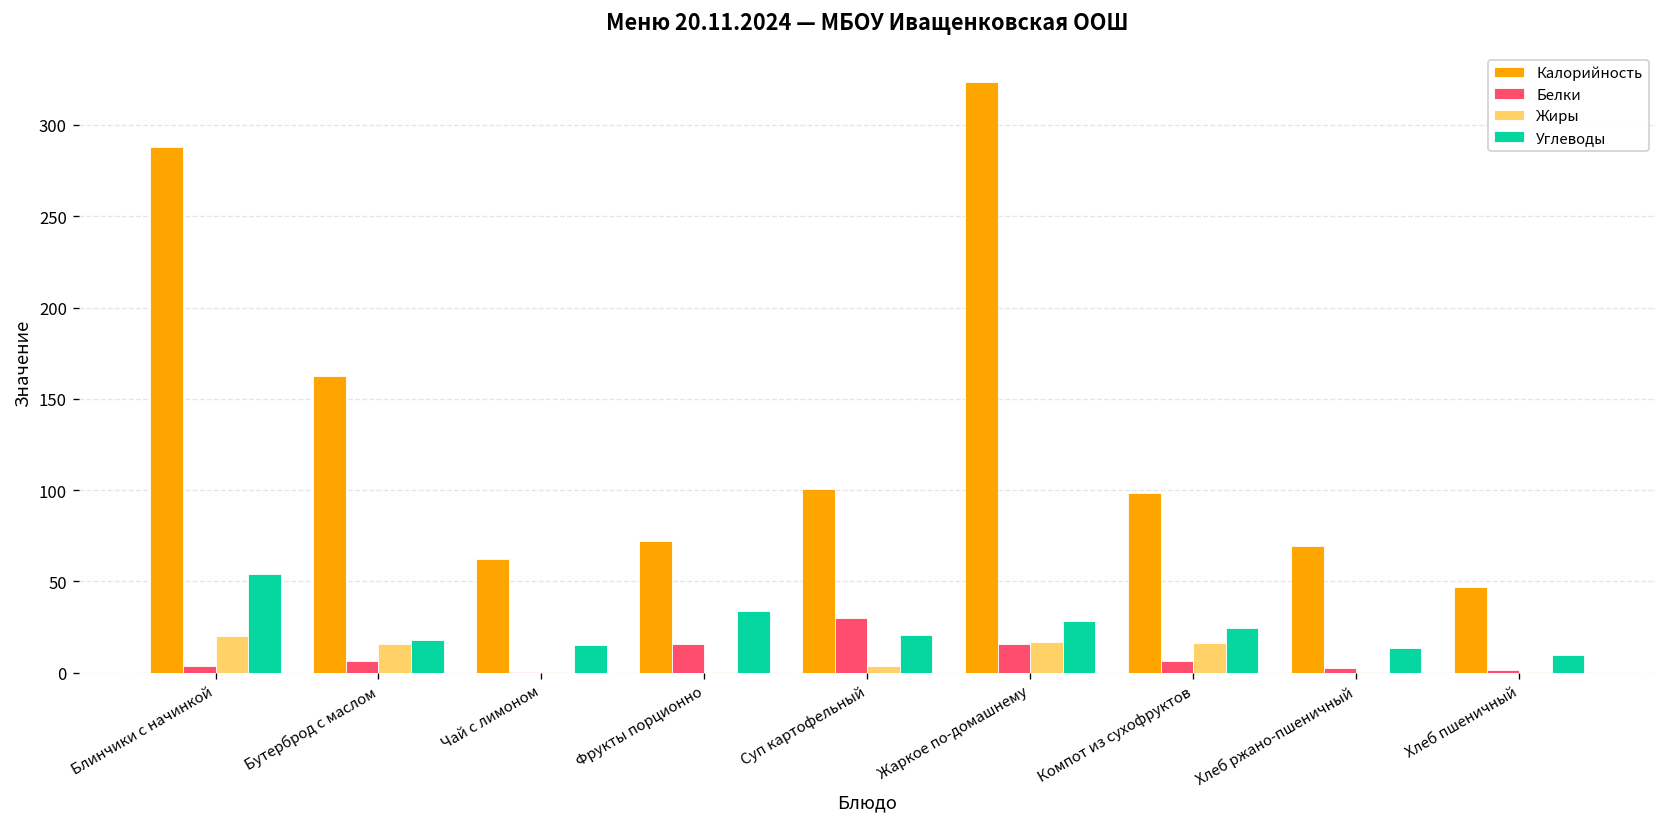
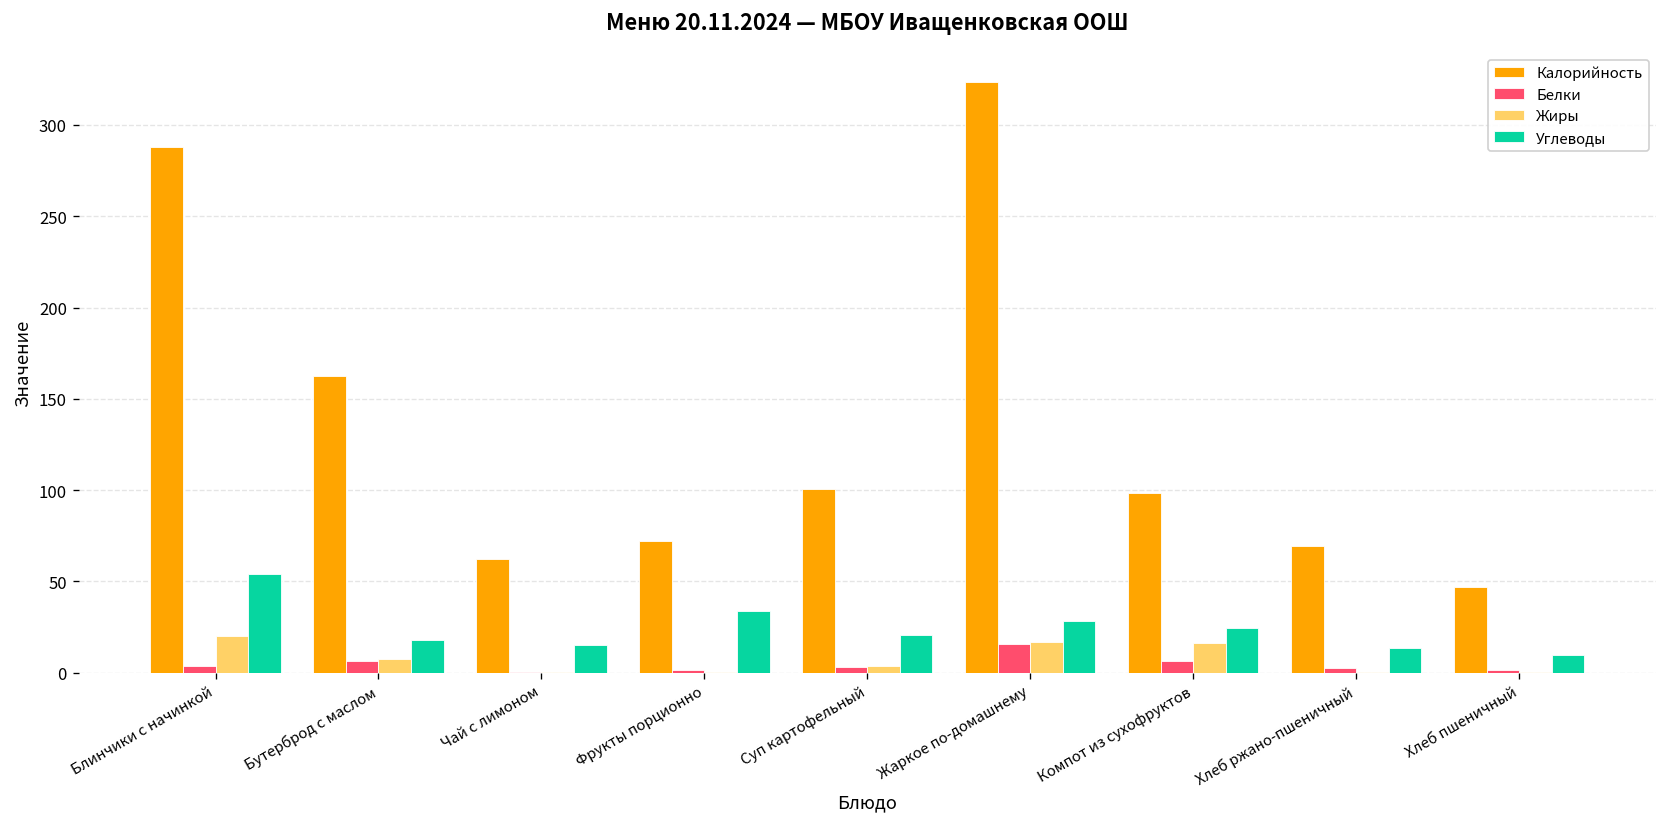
Жиры, Бутерброд с маслом: 15 -> 7
Белки, Фрукты порционно: 16 -> 2
Белки, Суп картофельный: 30 -> 3
